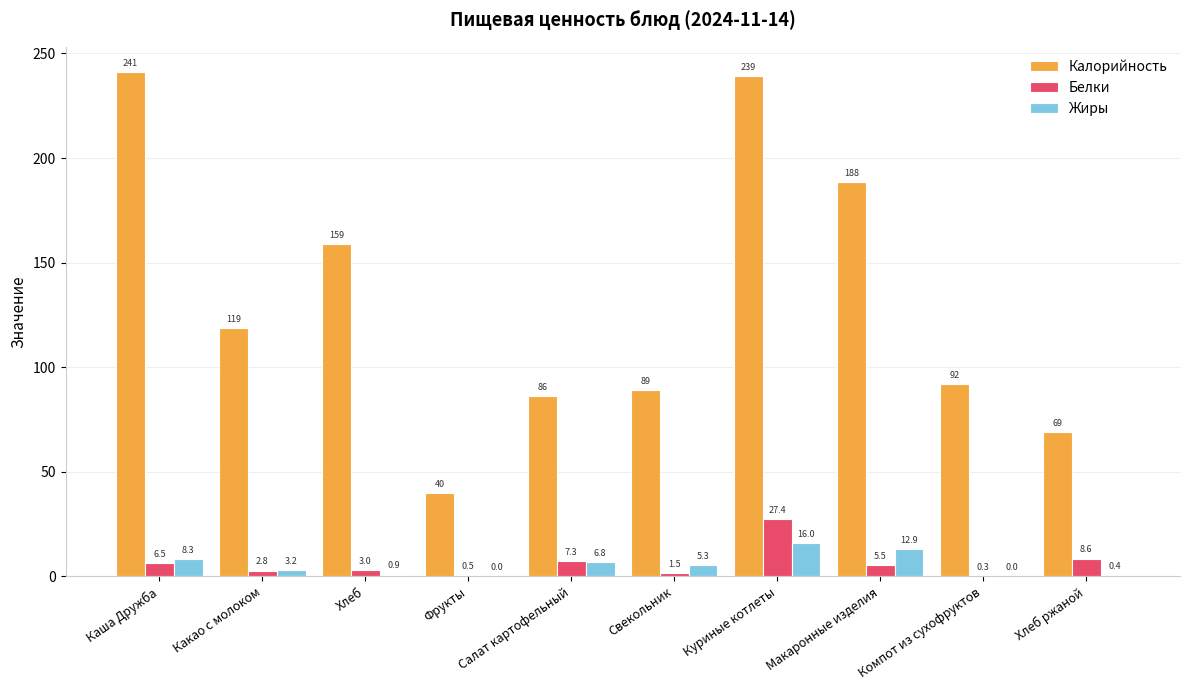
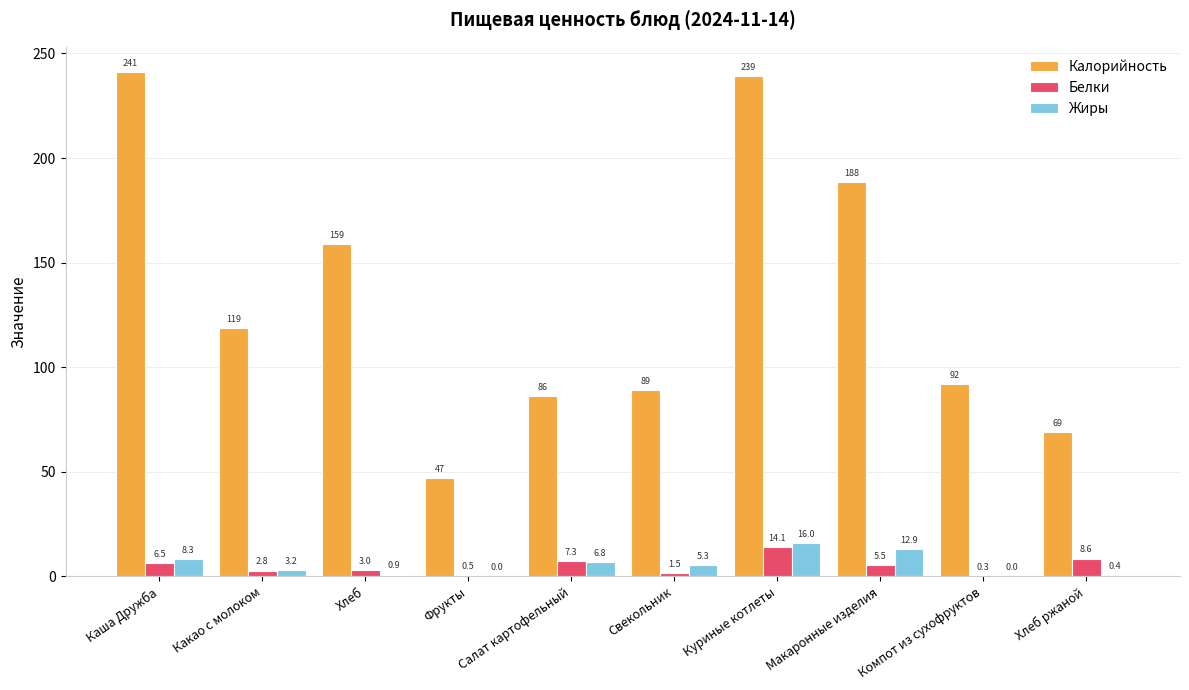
Калорийность, Фрукты: 40 -> 47
Белки, Куриные котлеты: 27.4 -> 14.1
